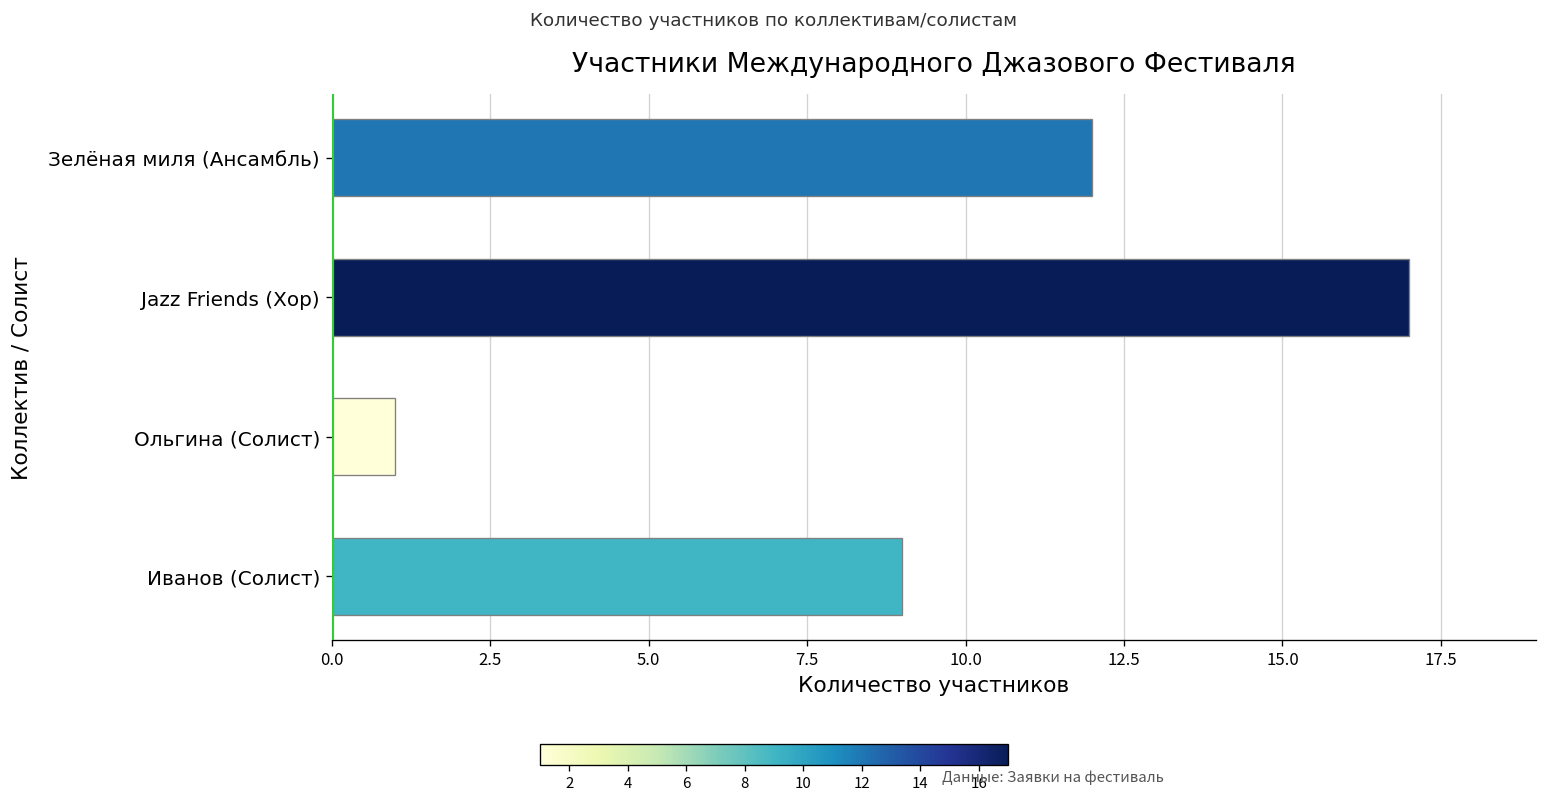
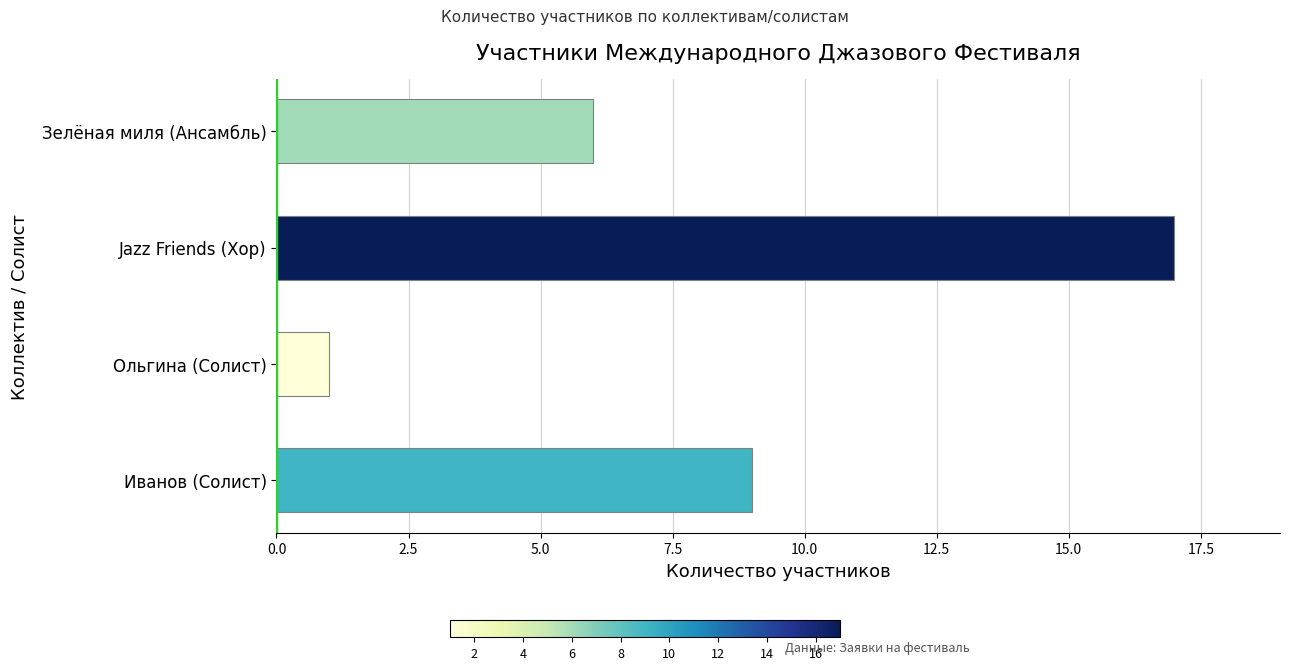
Зелёная миля (Ансамбль): 12 -> 6
